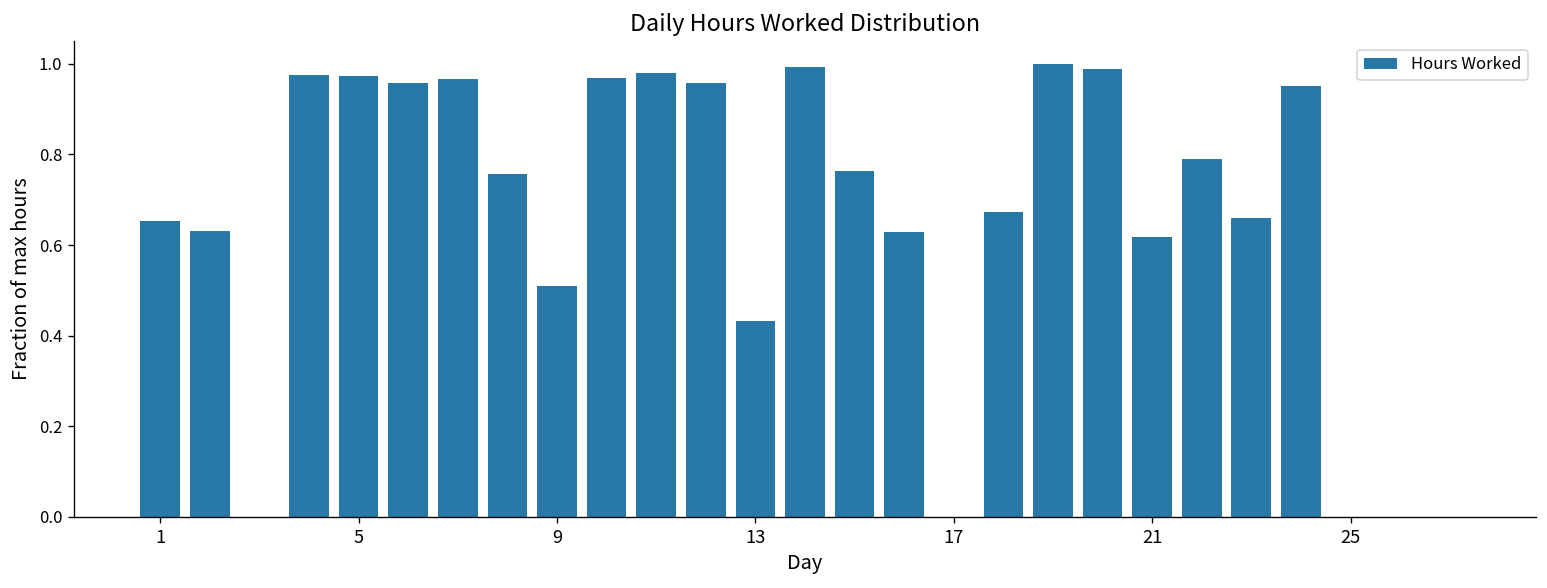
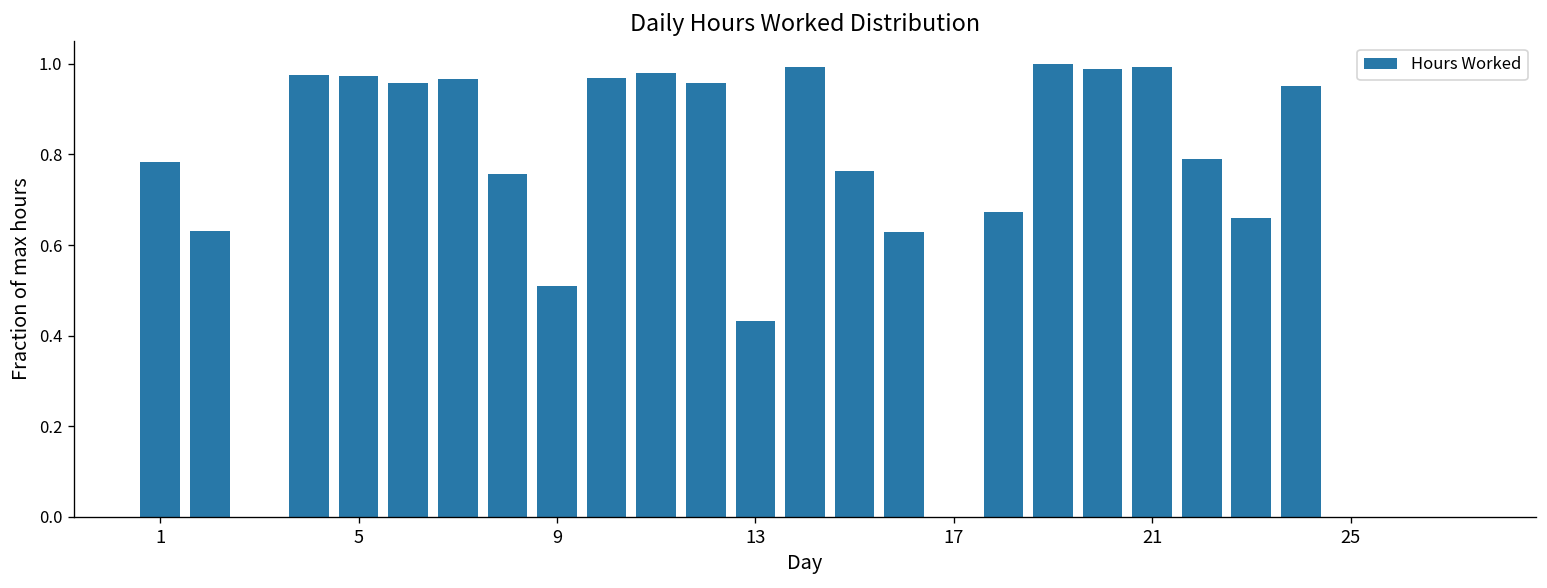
1: 0.65 -> 0.78
21: 0.62 -> 0.99
